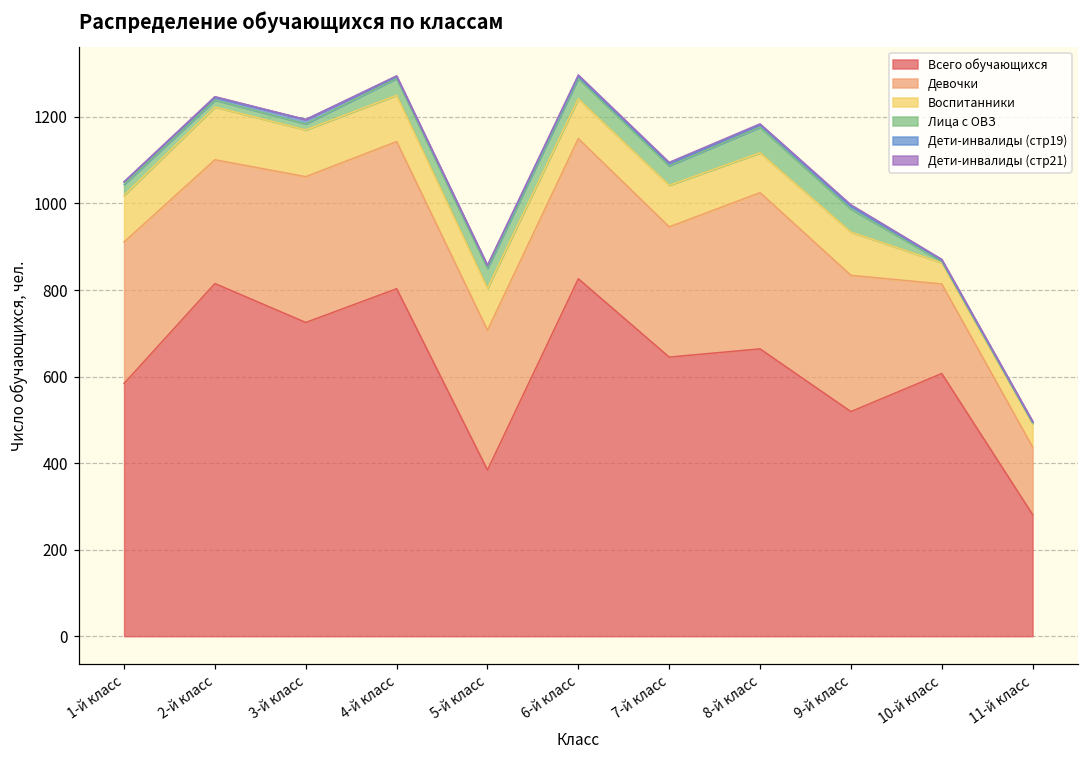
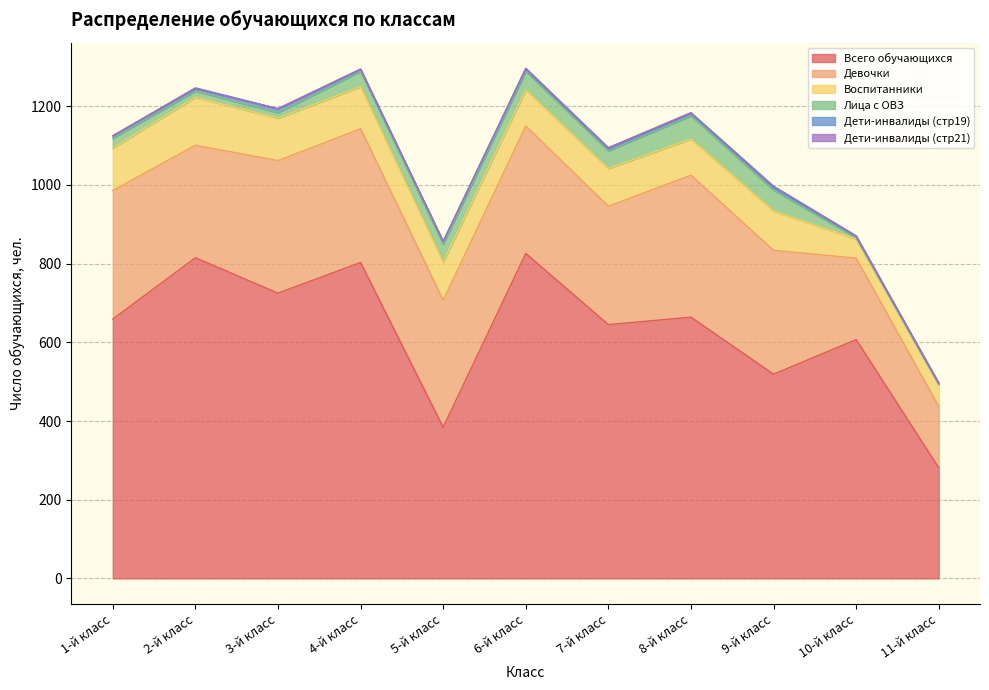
Всего обучающихся, 1-й класс: 580 -> 660
